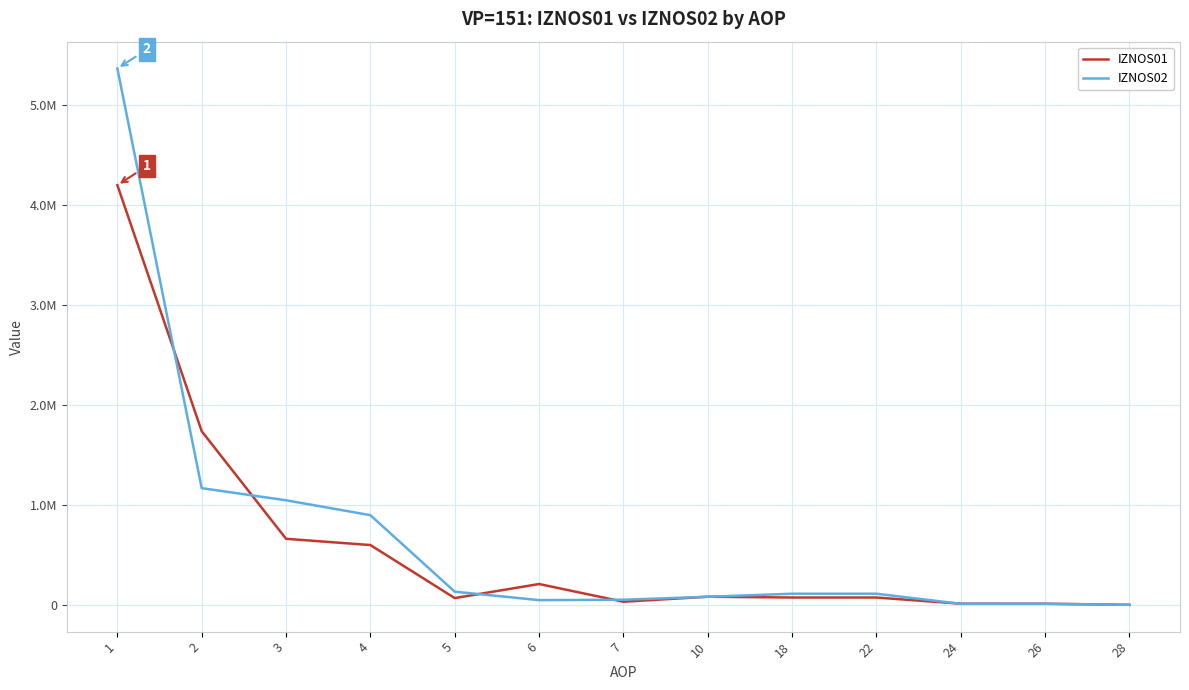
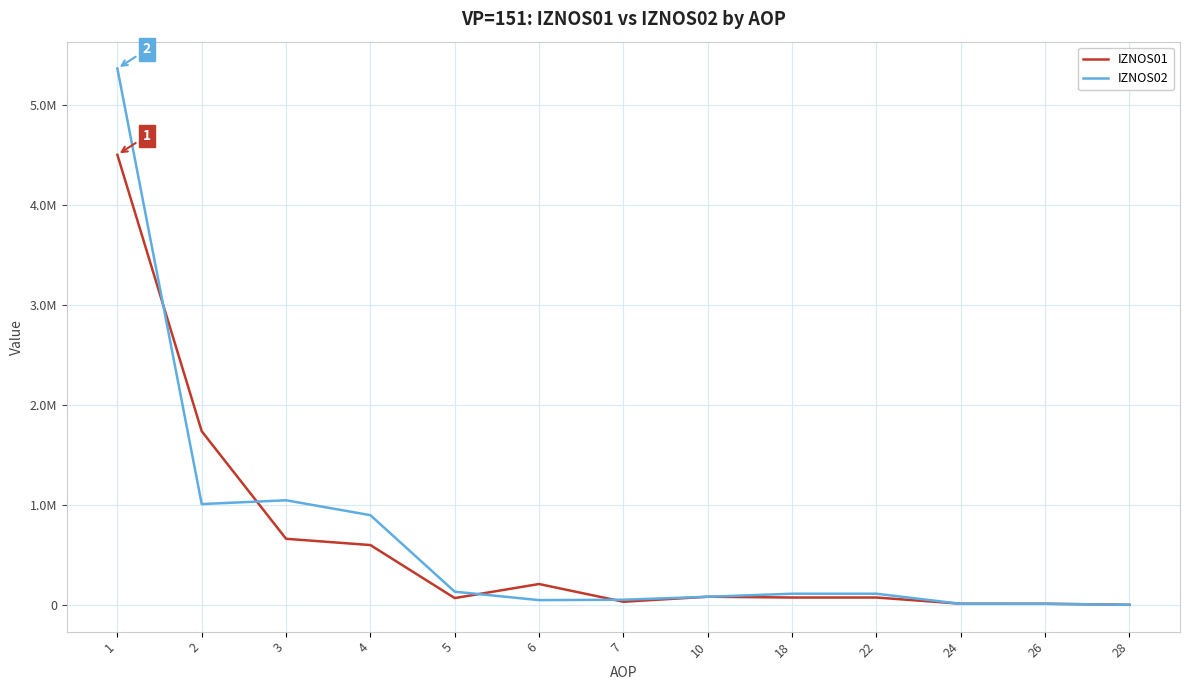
IZNOS01, 1: 4200000 -> 4500000
IZNOS02, 2: 1170000 -> 1010000
